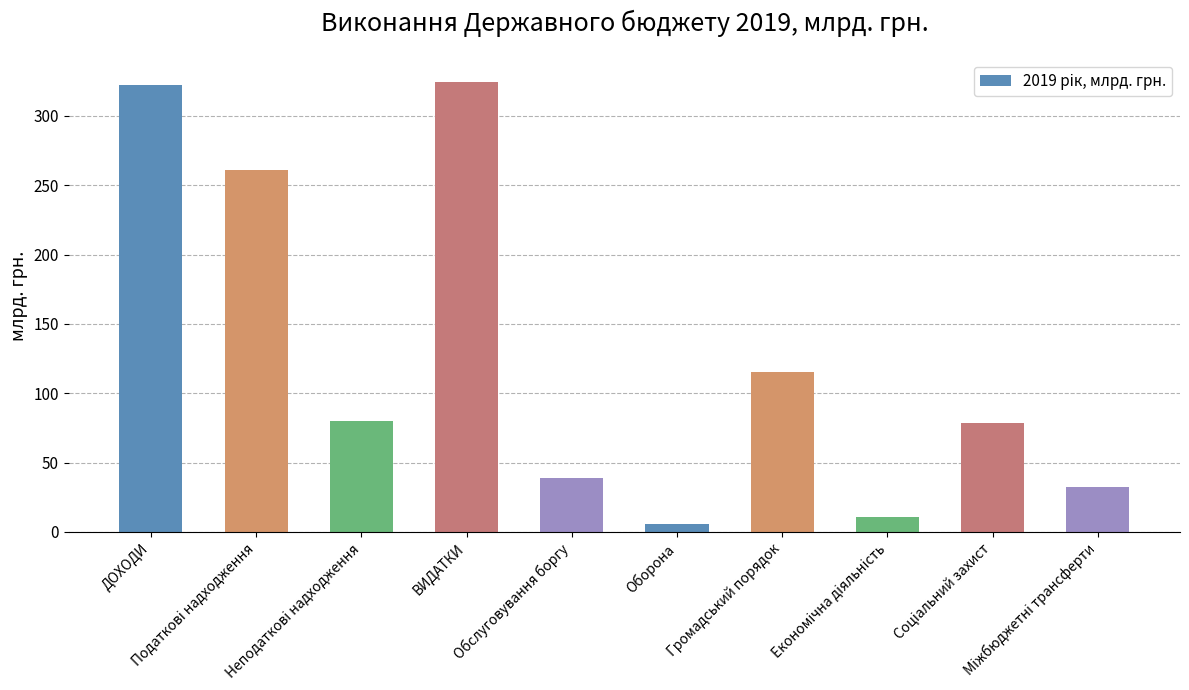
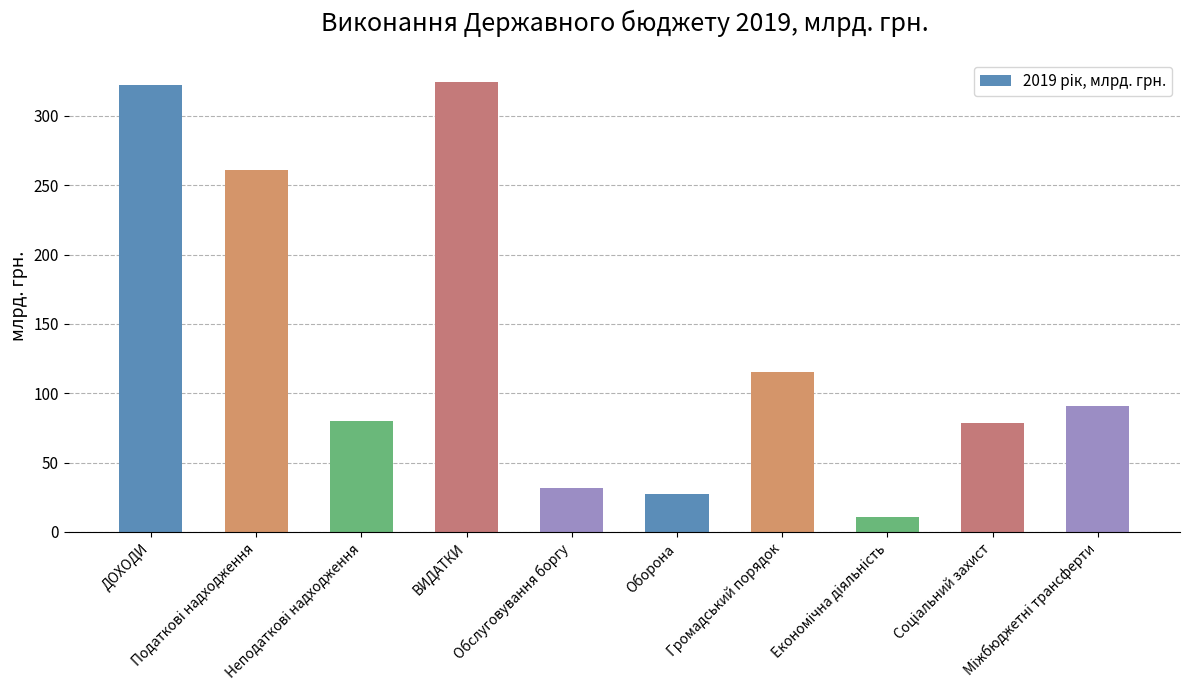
Обслуговування боргу: 39 -> 32
Оборона: 6 -> 27
Міжбюджетні трансферти: 32 -> 91
